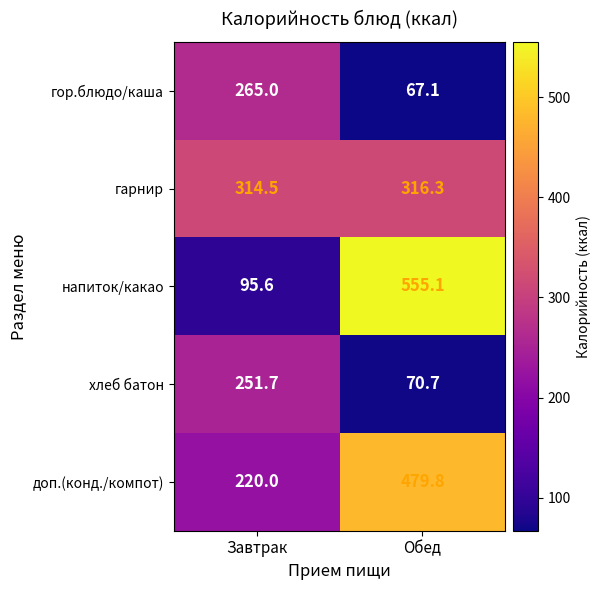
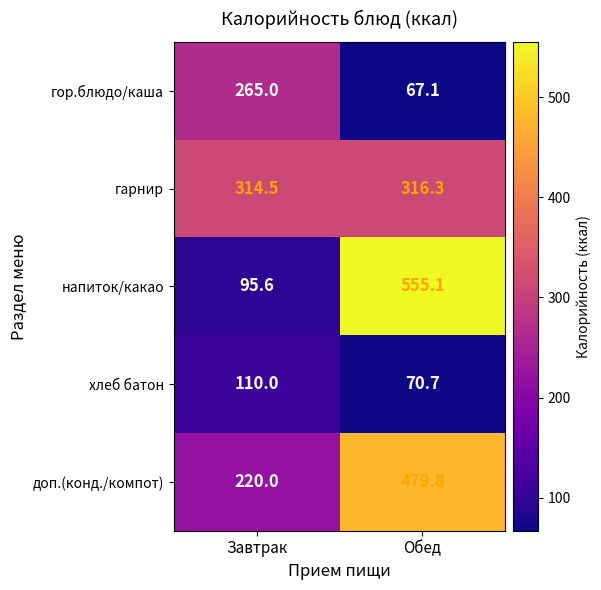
хлеб батон, Завтрак: 251.7 -> 110.0
